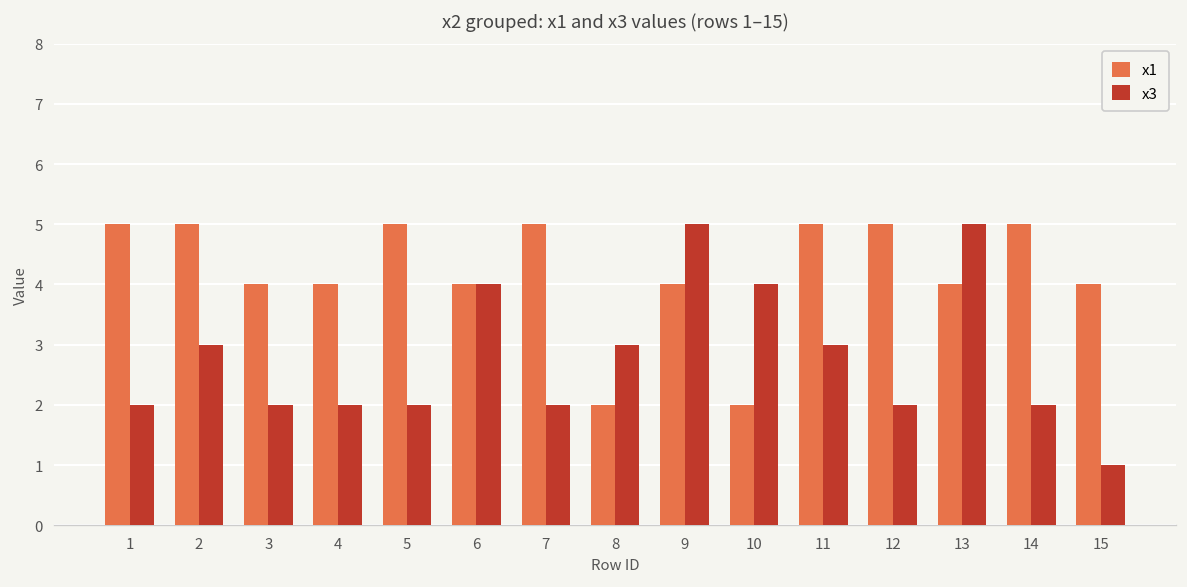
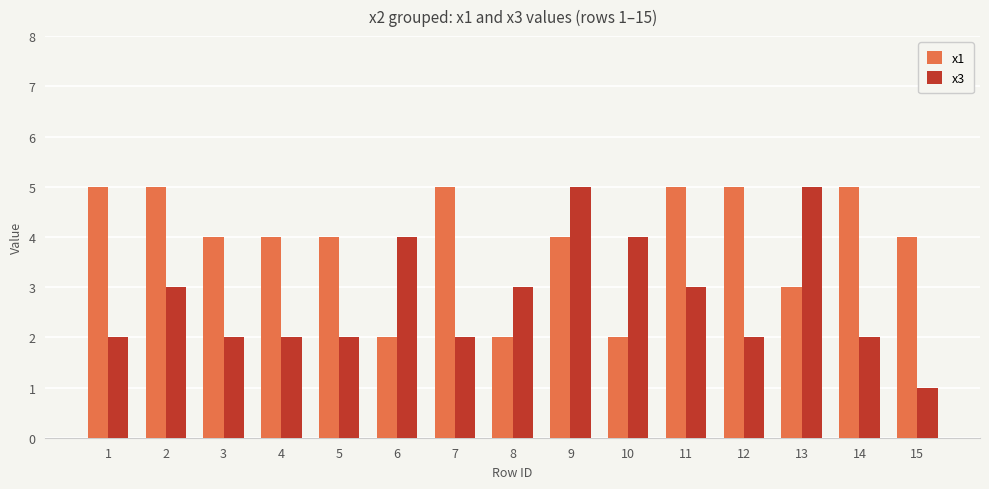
x1, 5: 5 -> 4
x1, 6: 4 -> 2
x1, 13: 4 -> 3
